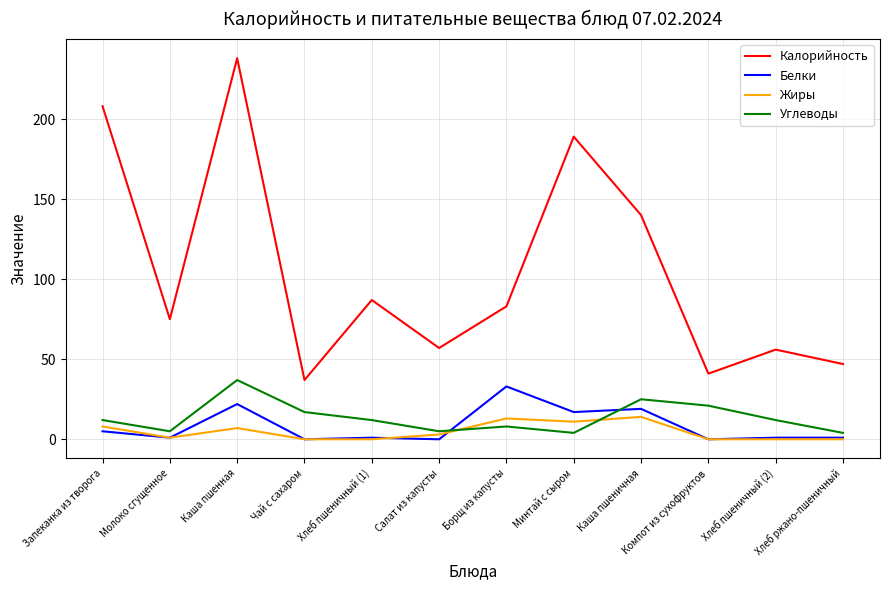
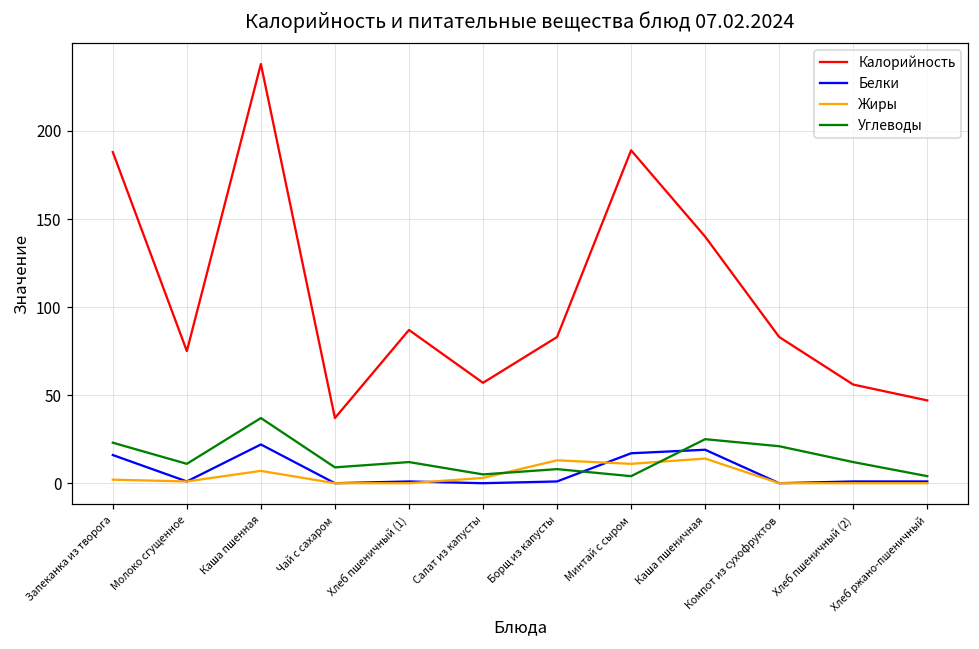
Калорийность, Запеканка из творога: 208 -> 188
Белки, Запеканка из творога: 5 -> 16
Жиры, Запеканка из творога: 8 -> 2
Углеводы, Запеканка из творога: 12 -> 23
Углеводы, Молоко сгущенное: 5 -> 11
Углеводы, Чай с сахаром: 17 -> 9
Белки, Борщ из капусты: 33 -> 1
Калорийность, Компот из сухофруктов: 41 -> 83
